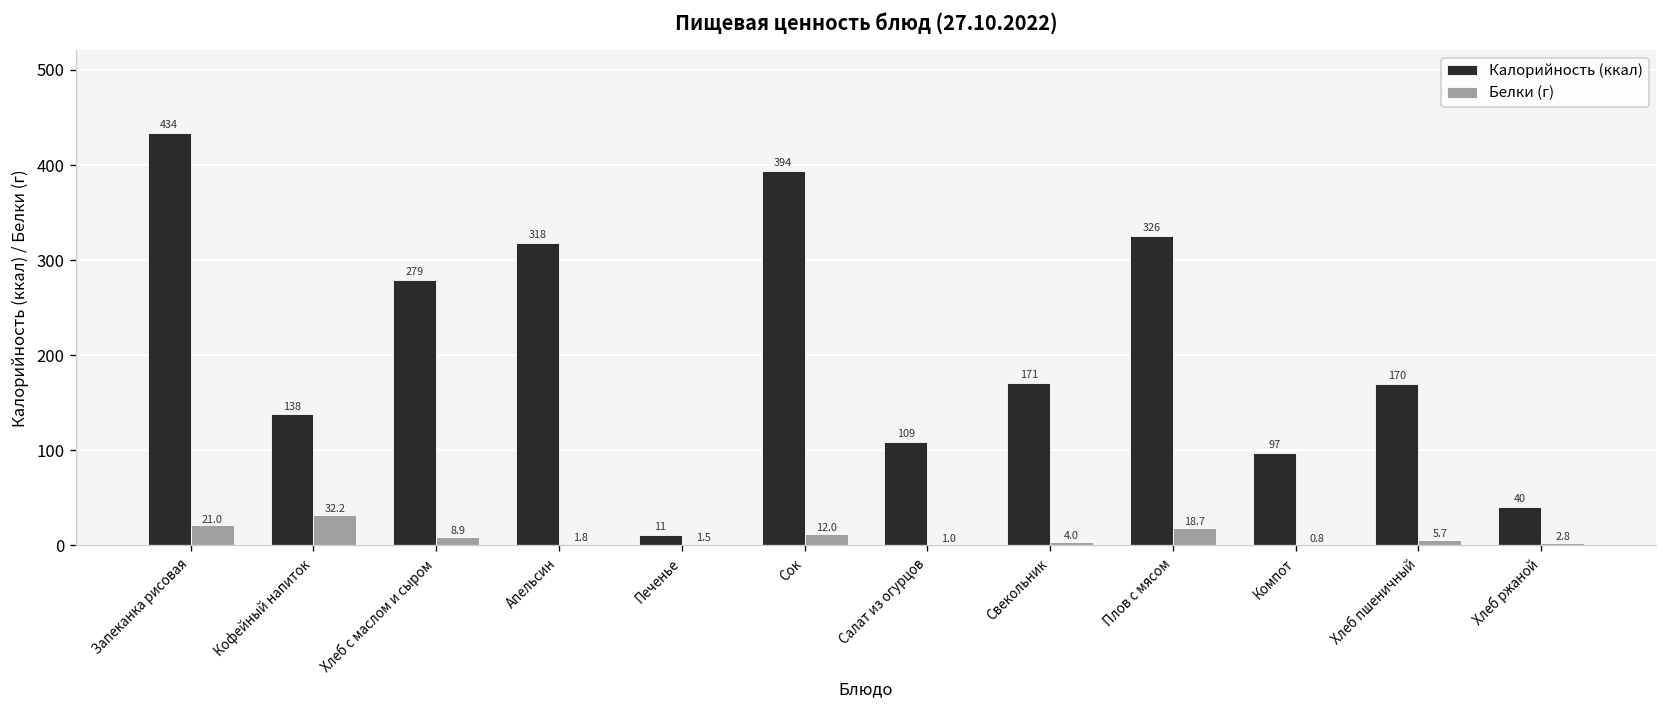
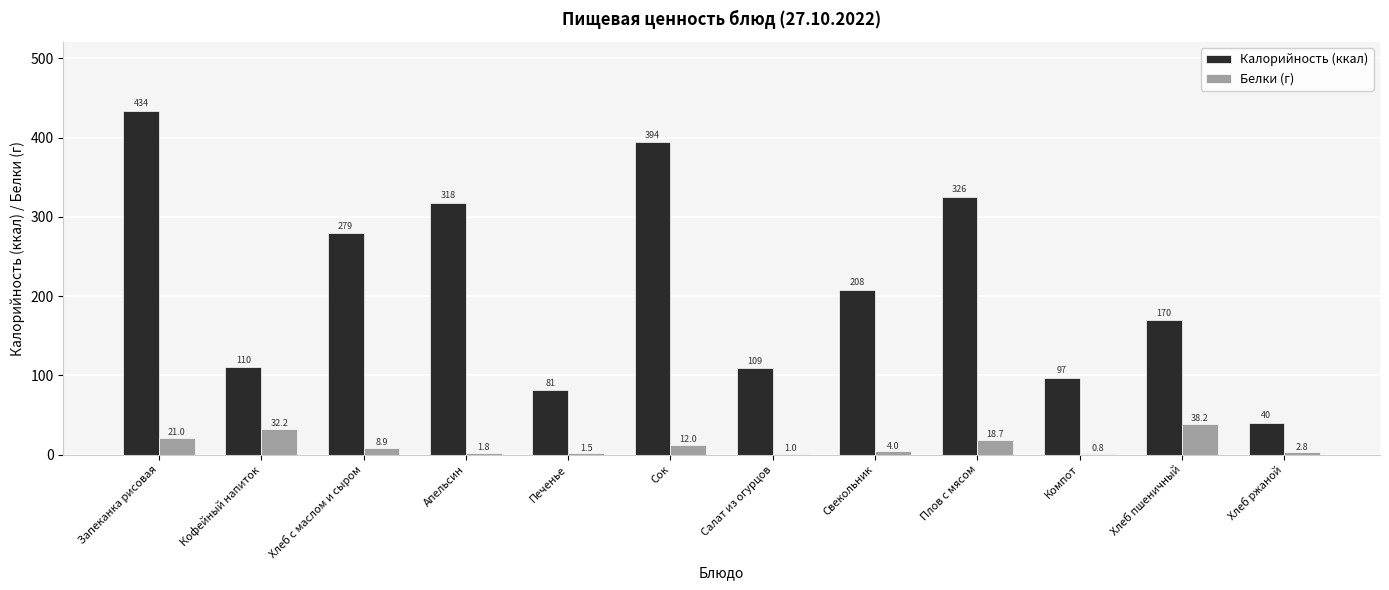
Калорийность (ккал), Кофейный напиток: 138 -> 110
Калорийность (ккал), Печенье: 11 -> 81
Калорийность (ккал), Свекольник: 171 -> 208
Белки (г), Хлеб пшеничный: 5.7 -> 38.2
